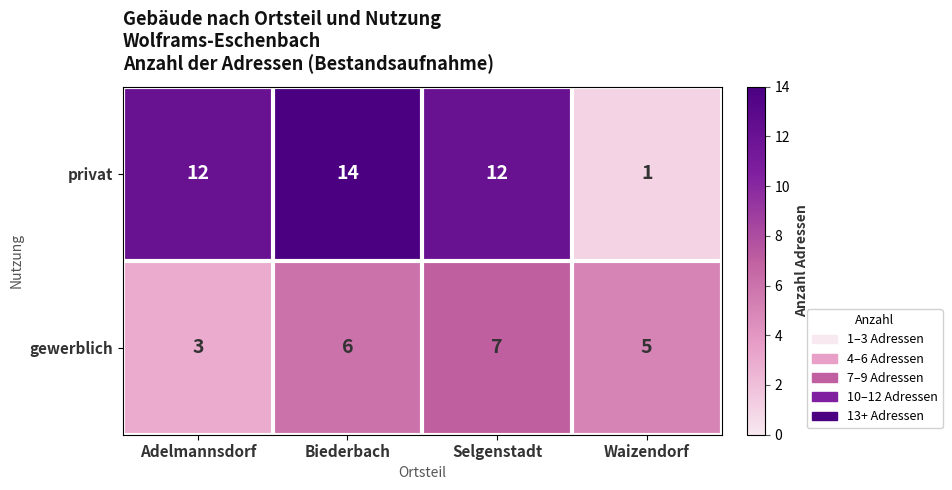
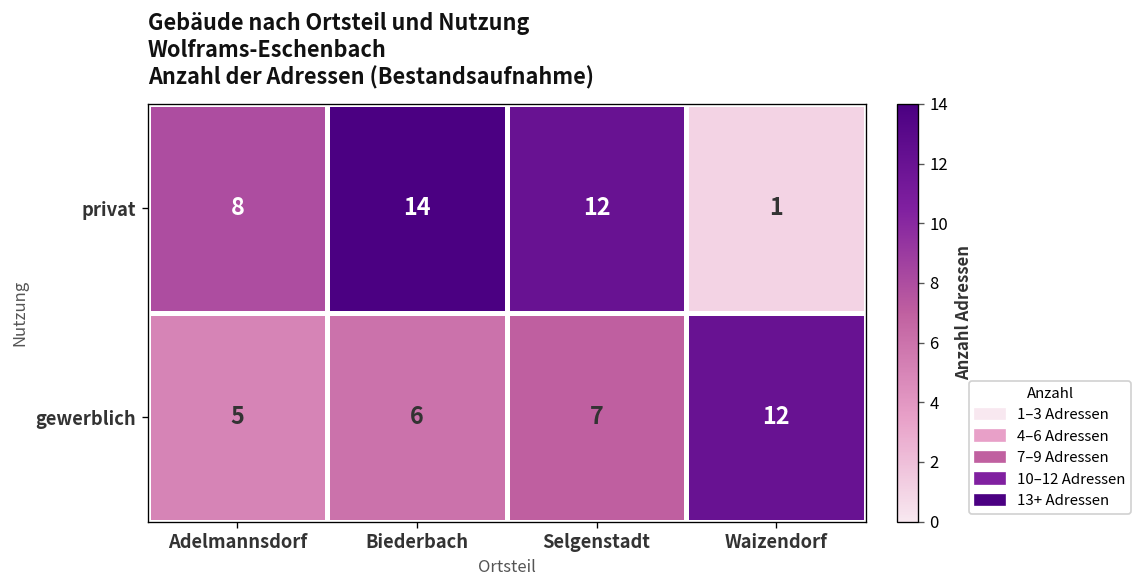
privat, Adelmannsdorf: 12 -> 8
gewerblich, Adelmannsdorf: 3 -> 5
gewerblich, Waizendorf: 5 -> 12
